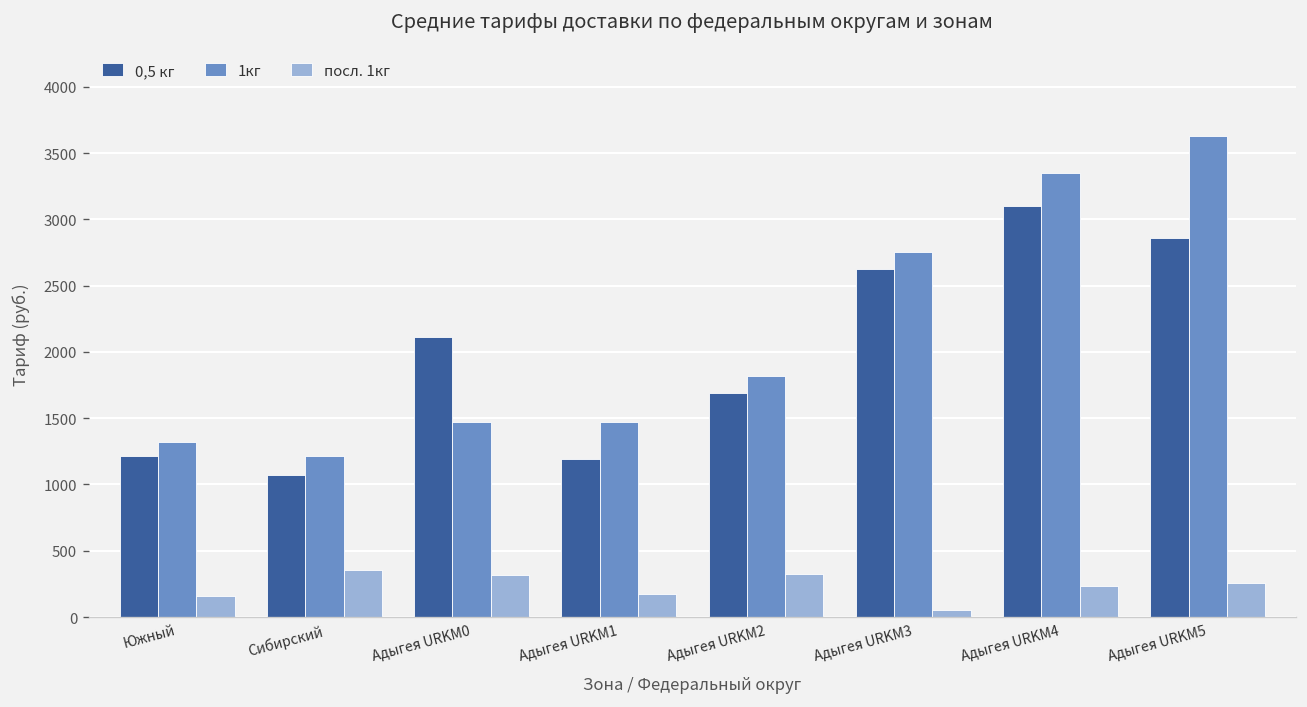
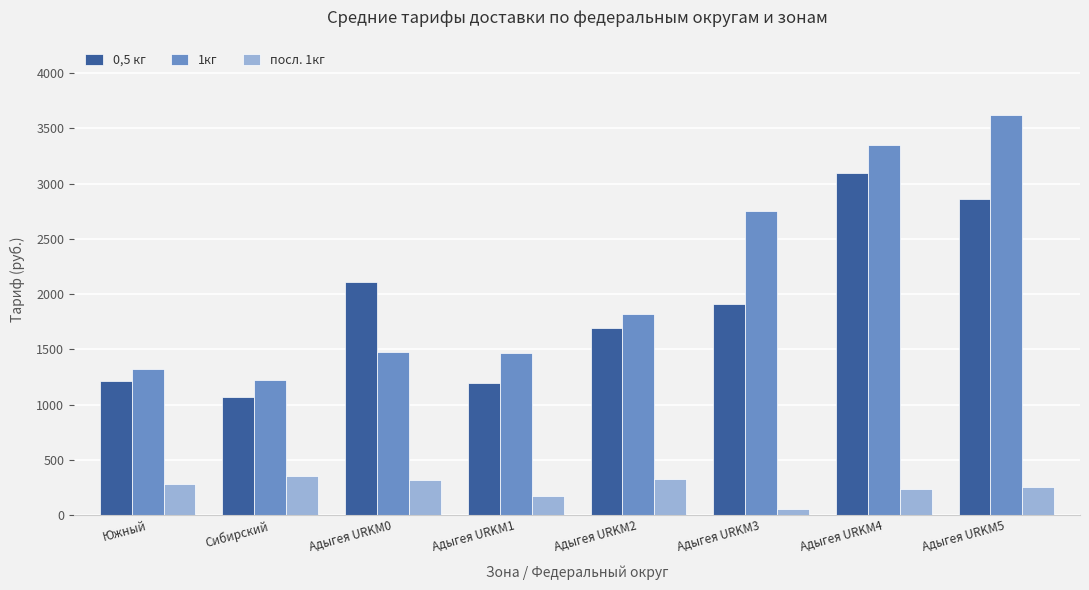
посл. 1кг, Южный: 160 -> 280
0,5 кг, Адыгея URKM3: 2630 -> 1910
